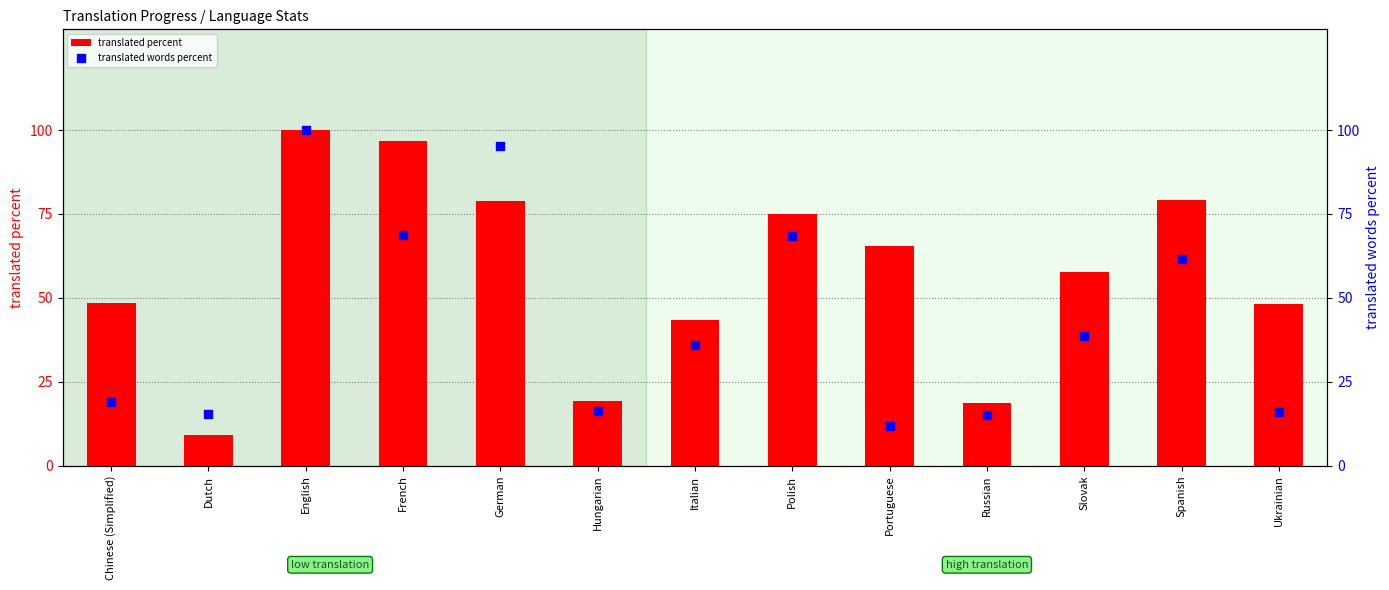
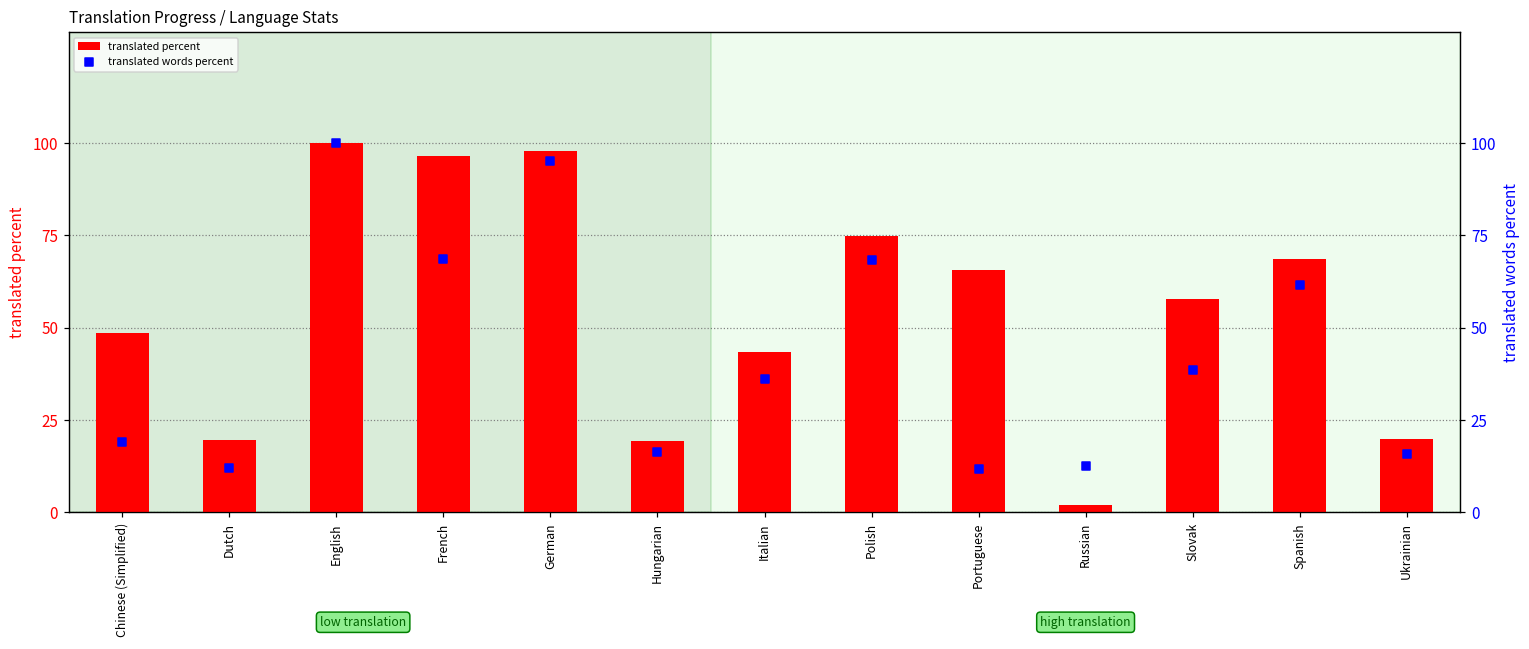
translated percent, Dutch: 9 -> 20
translated percent, German: 79 -> 98
translated percent, Russian: 19 -> 2
translated percent, Spanish: 79 -> 69
translated percent, Ukrainian: 48 -> 20
translated words percent, Dutch: 16 -> 12
translated words percent, Russian: 15 -> 13
